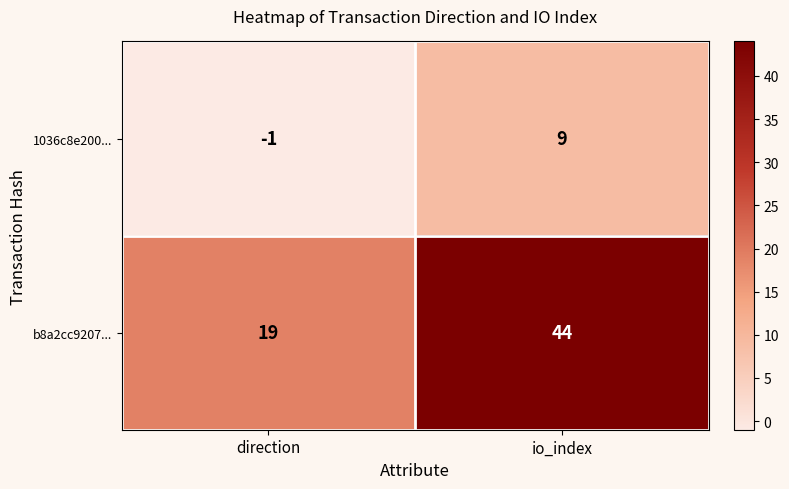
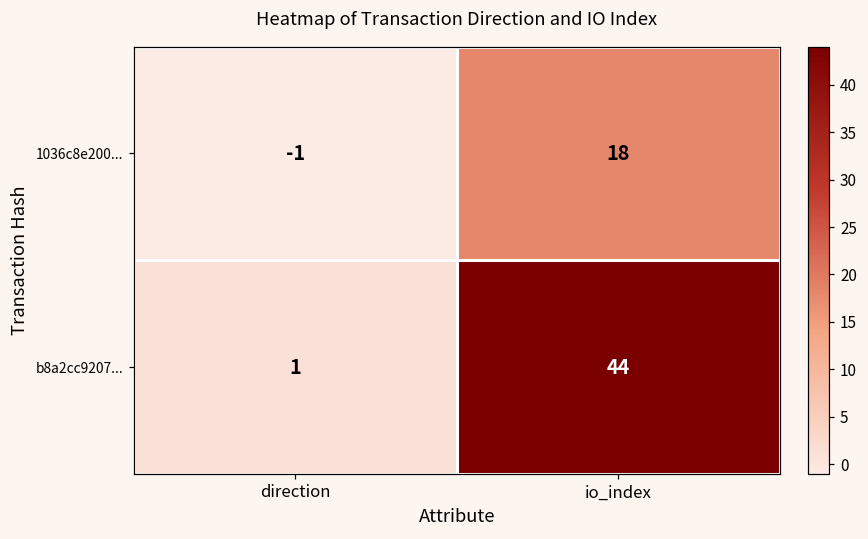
1036c8e200..., io_index: 9 -> 18
b8a2cc9207..., direction: 19 -> 1
